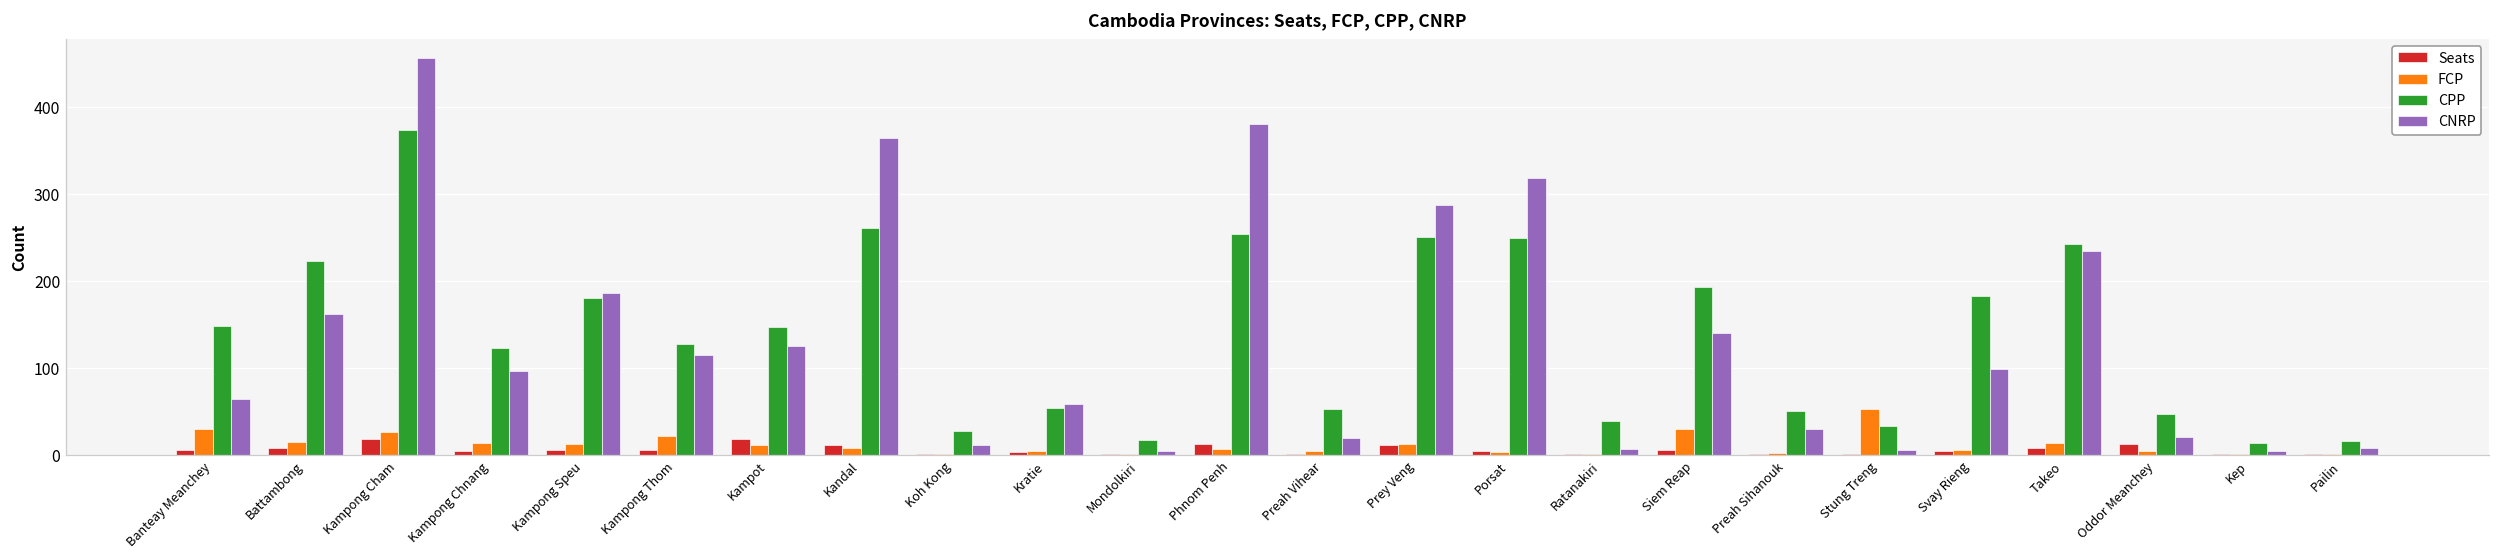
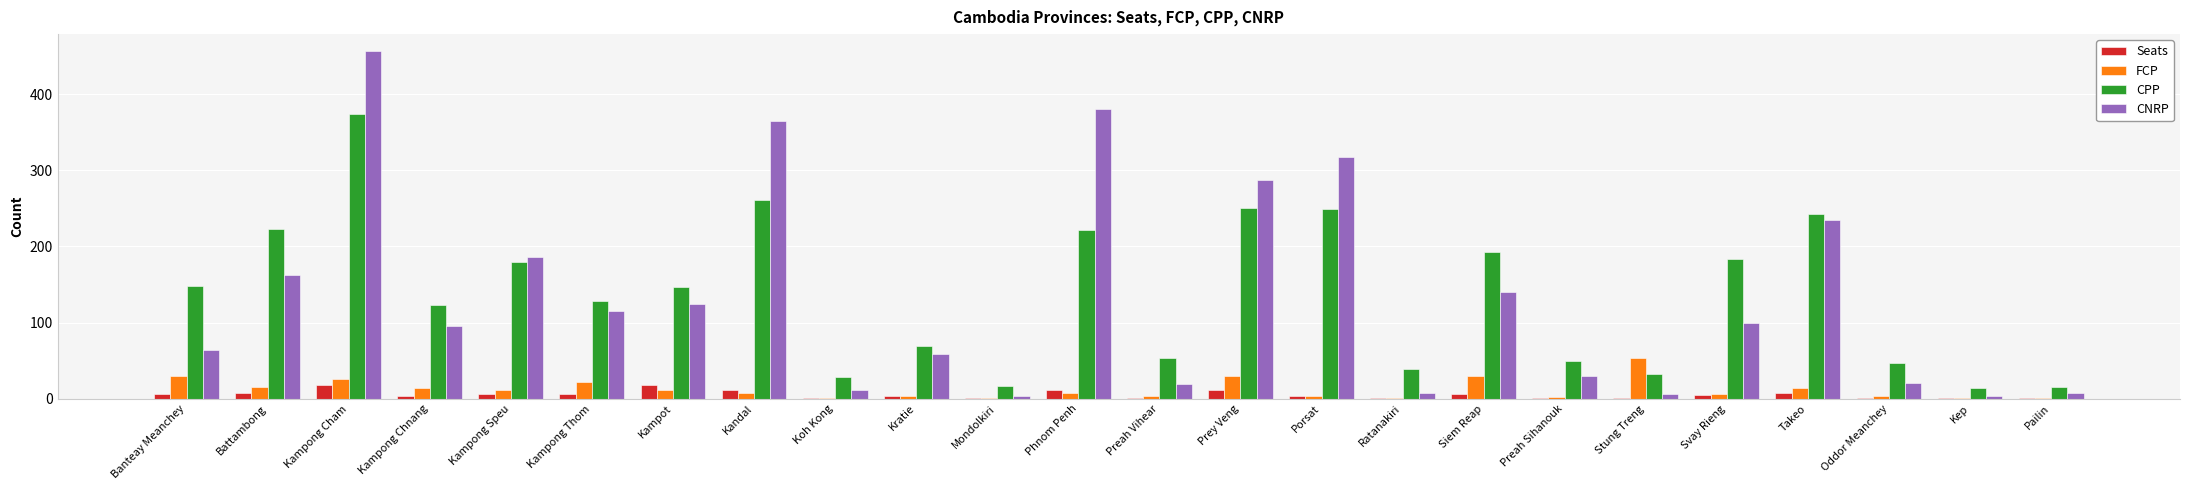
CPP, Kratie: 50 -> 70
CPP, Phnom Penh: 250 -> 220
FCP, Prey Veng: 10 -> 30
Seats, Oddor Meanchey: 10 -> 0
